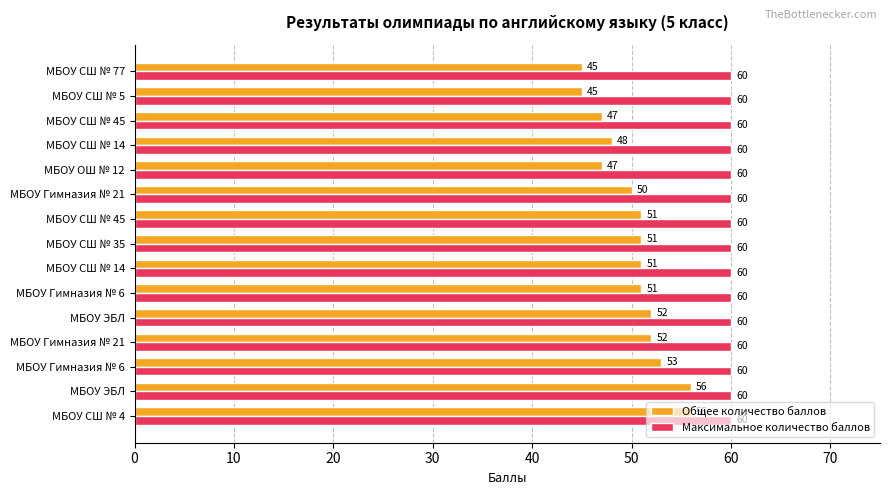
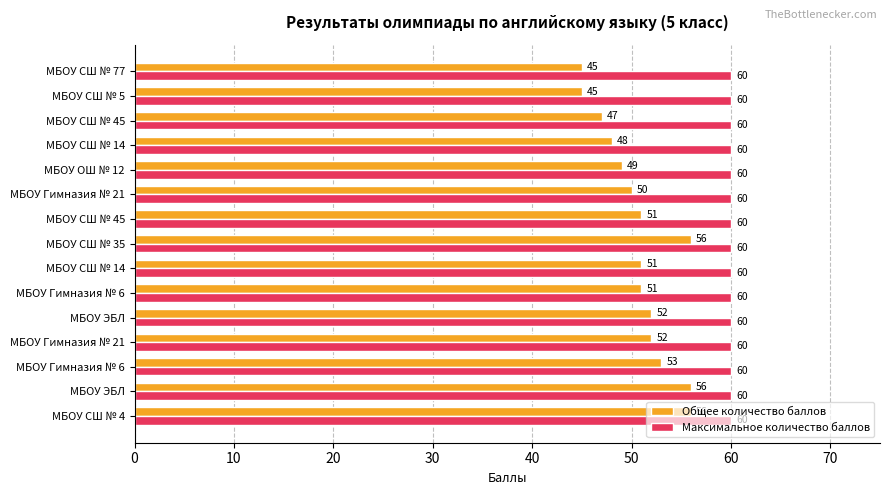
Общее количество баллов, МБОУ ОШ № 12: 47 -> 49
Общее количество баллов, МБОУ СШ № 35: 51 -> 56
